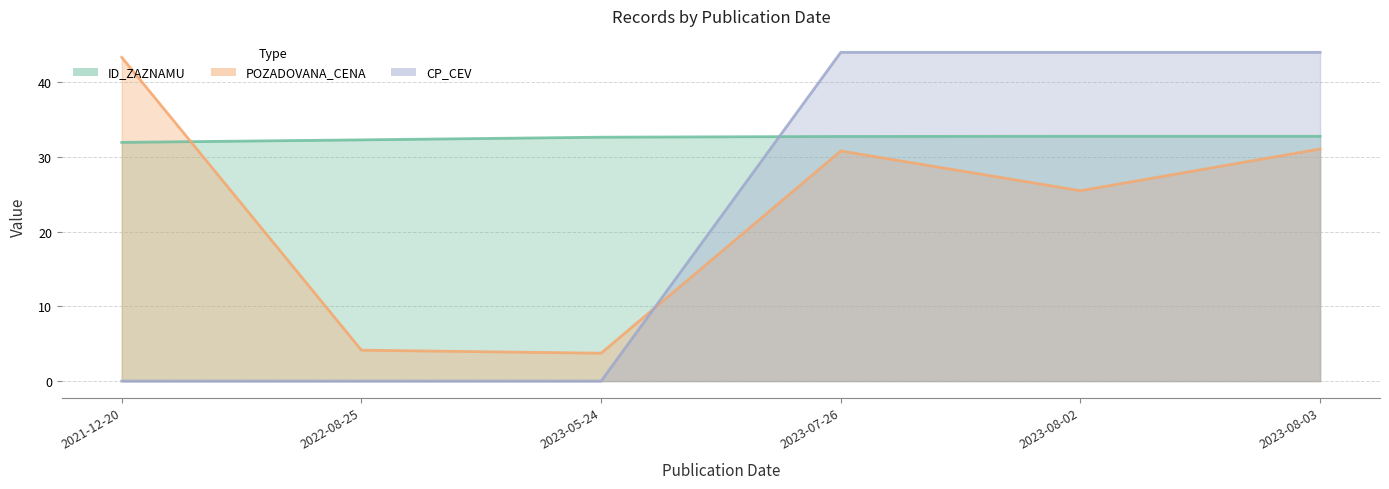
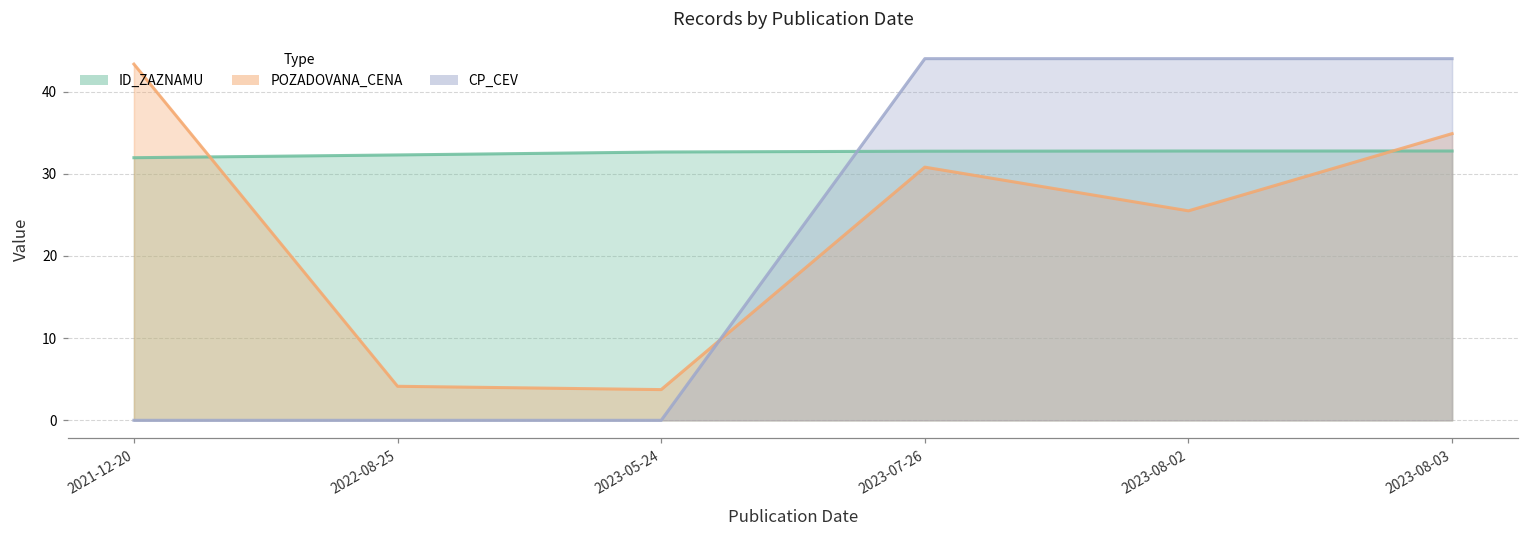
POZADOVANA_CENA, 2023-08-03: 31 -> 35
